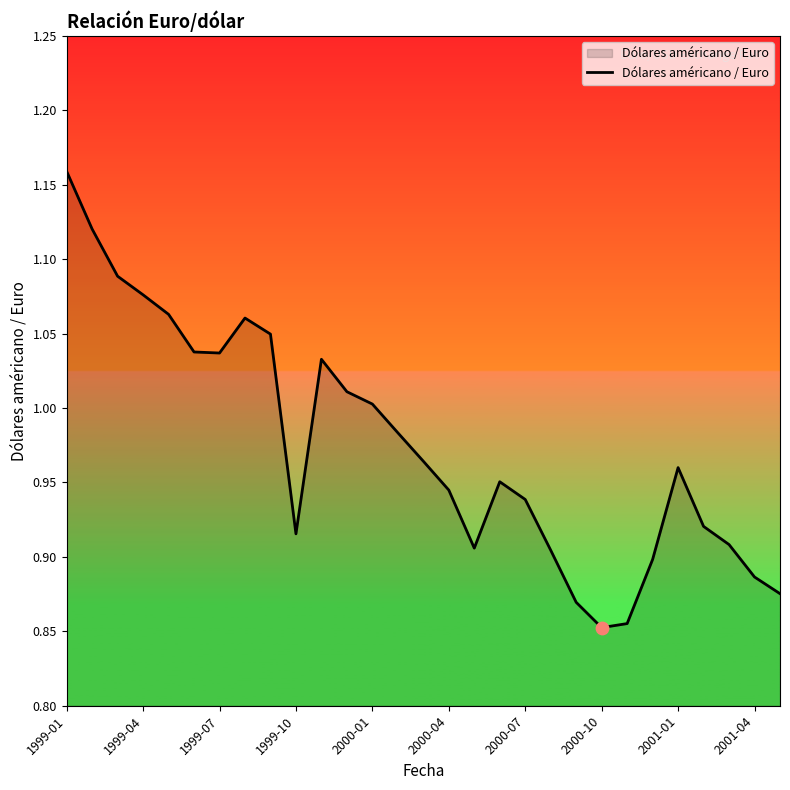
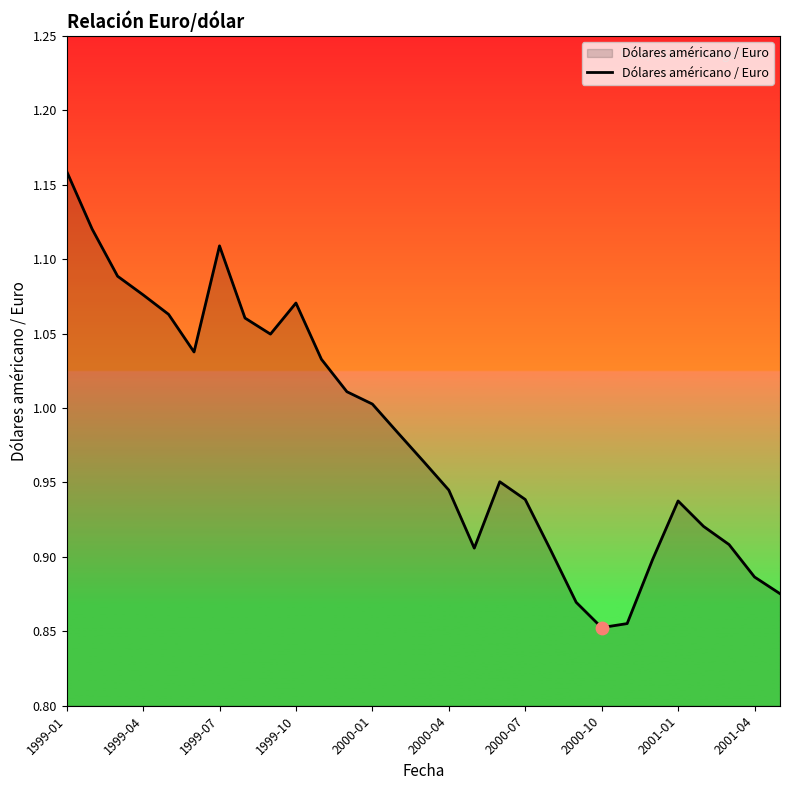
Dólares américano / Euro, 1999-07: 1.037 -> 1.109
Dólares américano / Euro, 1999-10: 0.916 -> 1.071
Dólares américano / Euro, 2001-01: 0.960 -> 0.938
